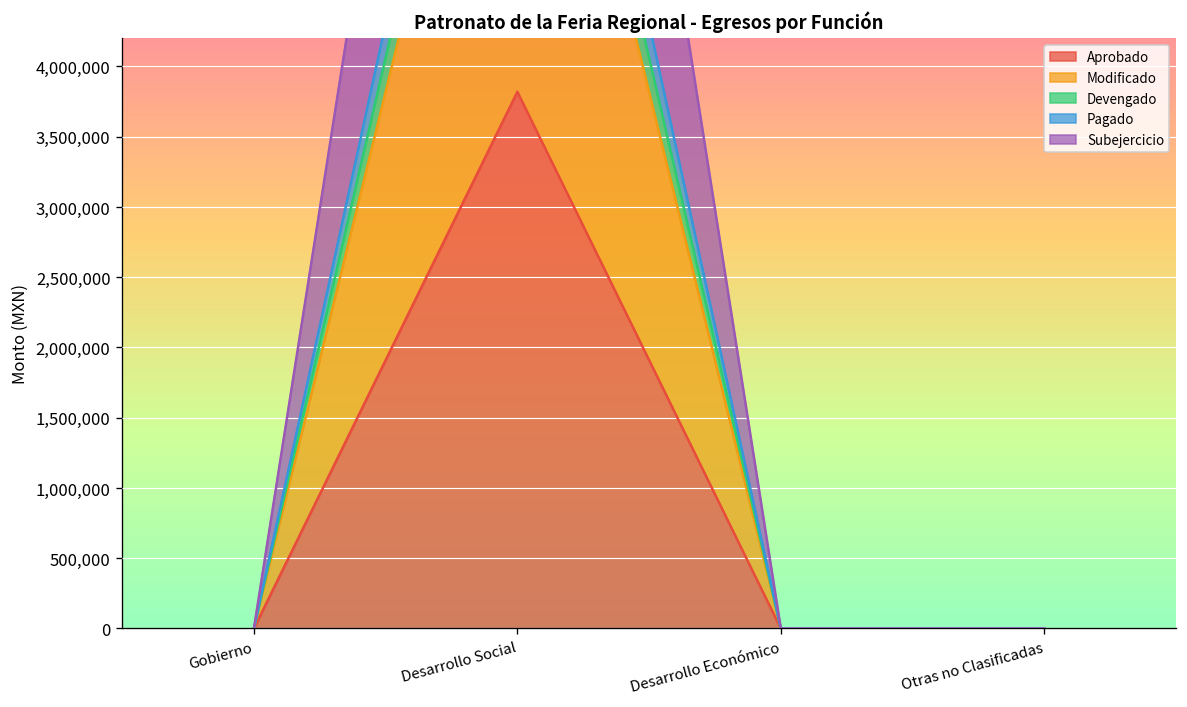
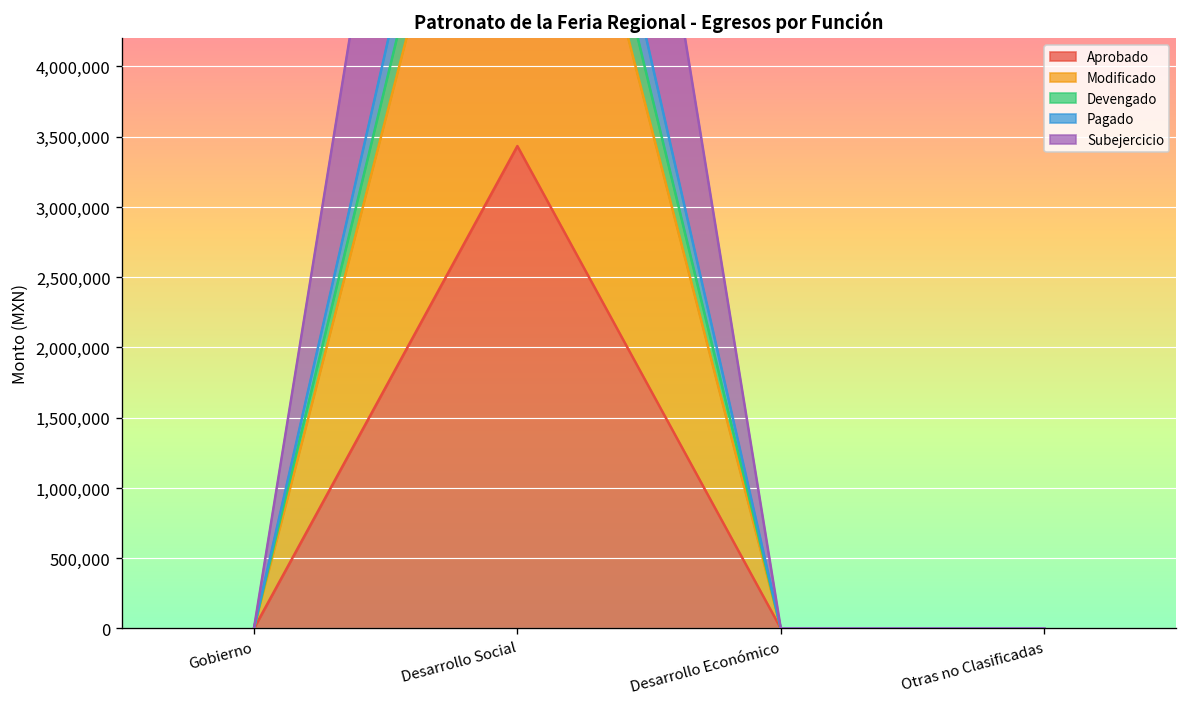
Aprobado, Desarrollo Social: 3,820,000 -> 3,430,000
